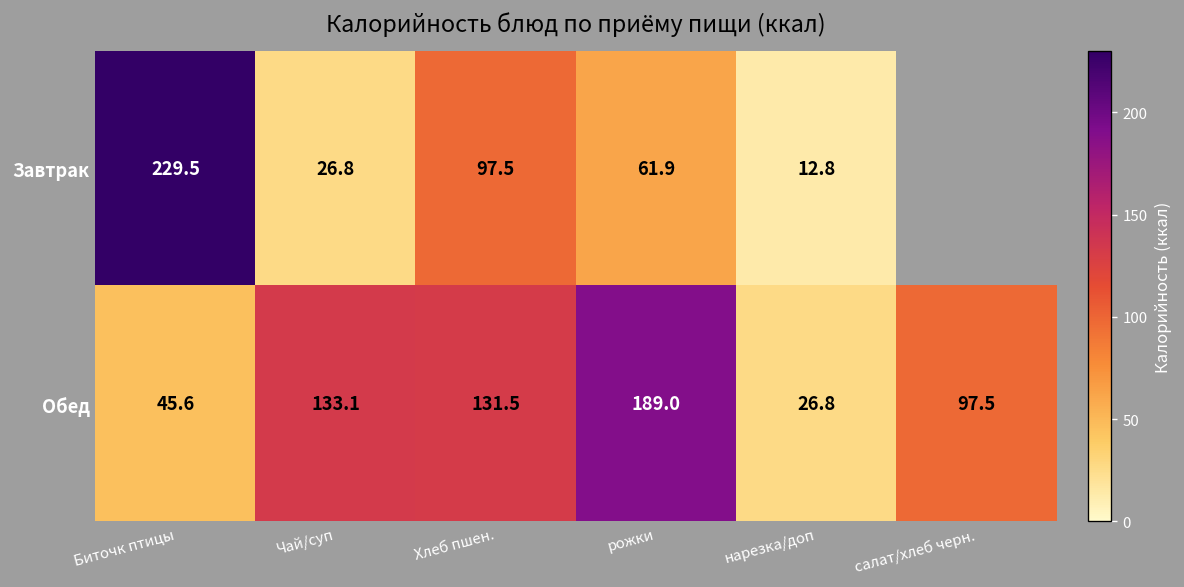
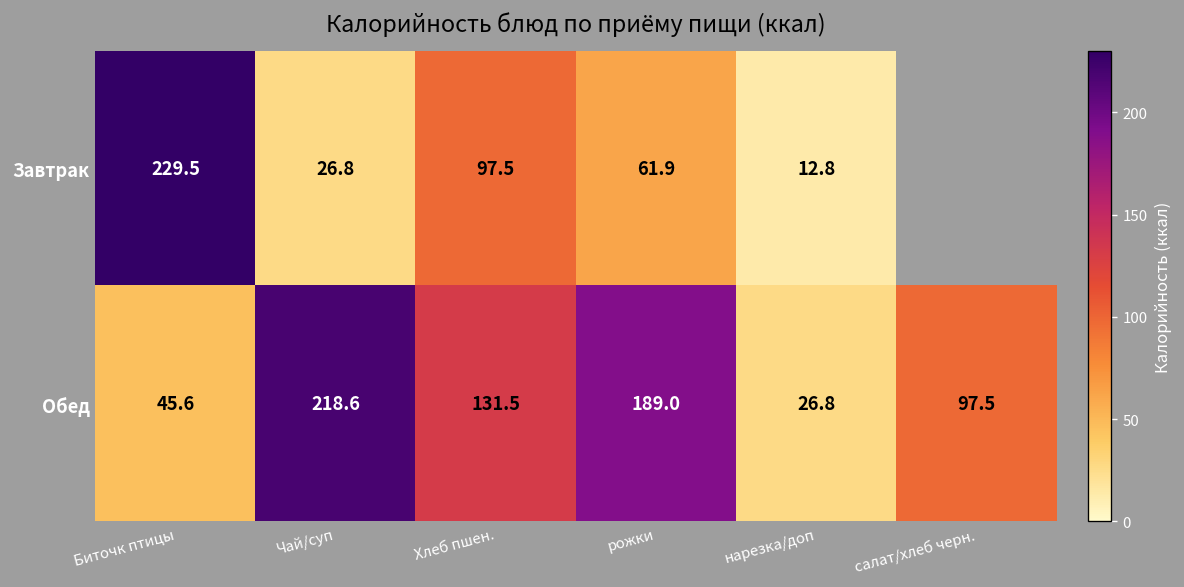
Обед, Чай/суп: 133.1 -> 218.6
